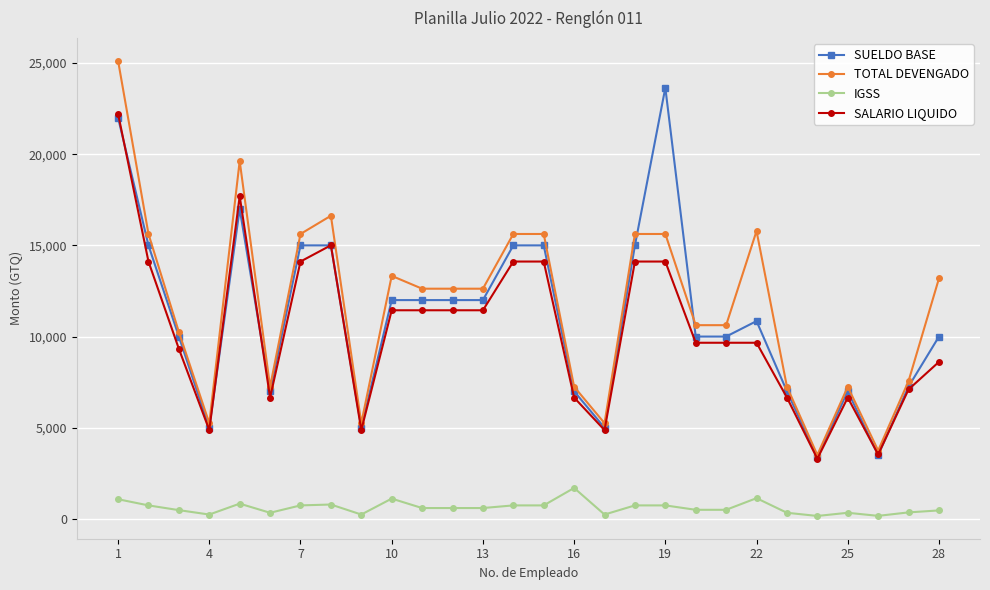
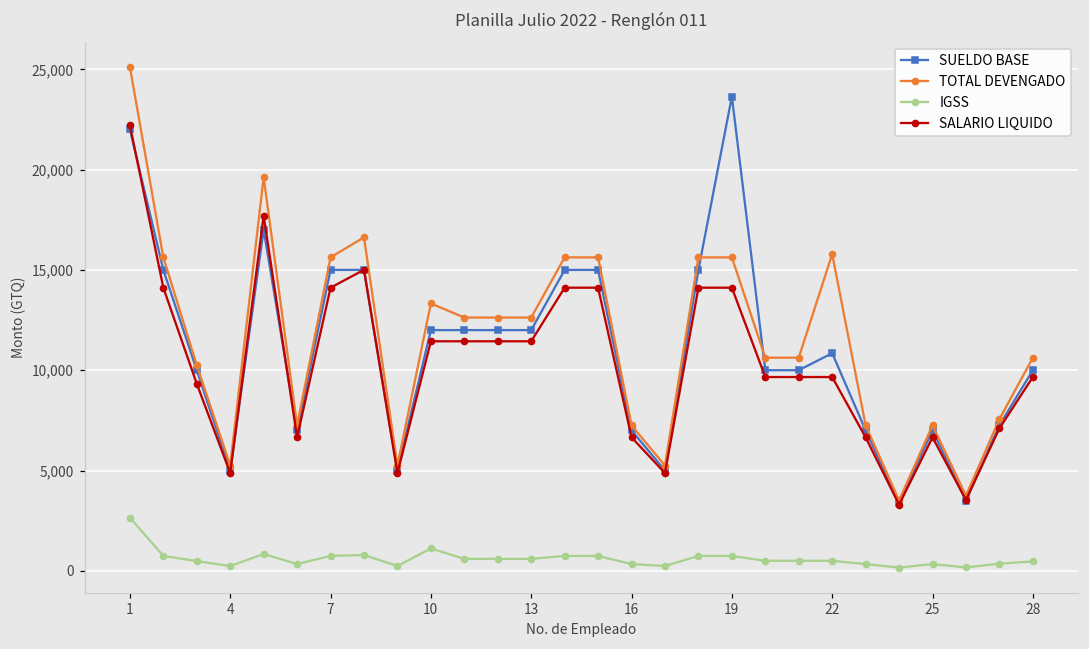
IGSS, 1: 1,100 -> 2,700
IGSS, 16: 1,700 -> 300
IGSS, 22: 1,100 -> 500
TOTAL DEVENGADO, 28: 13,200 -> 10,600
SALARIO LIQUIDO, 28: 8,600 -> 9,700
